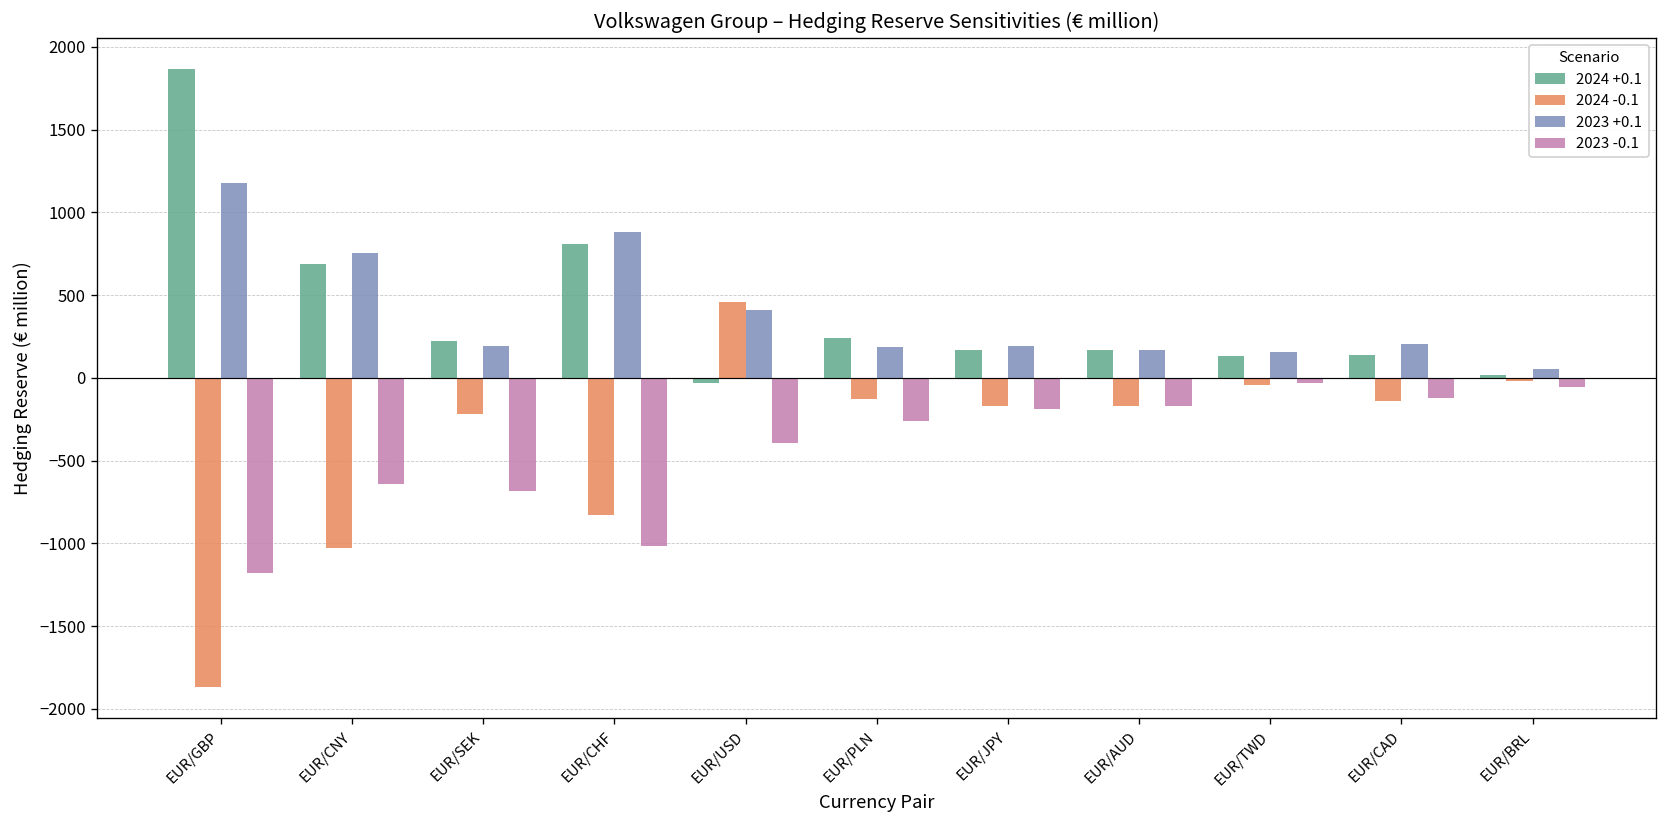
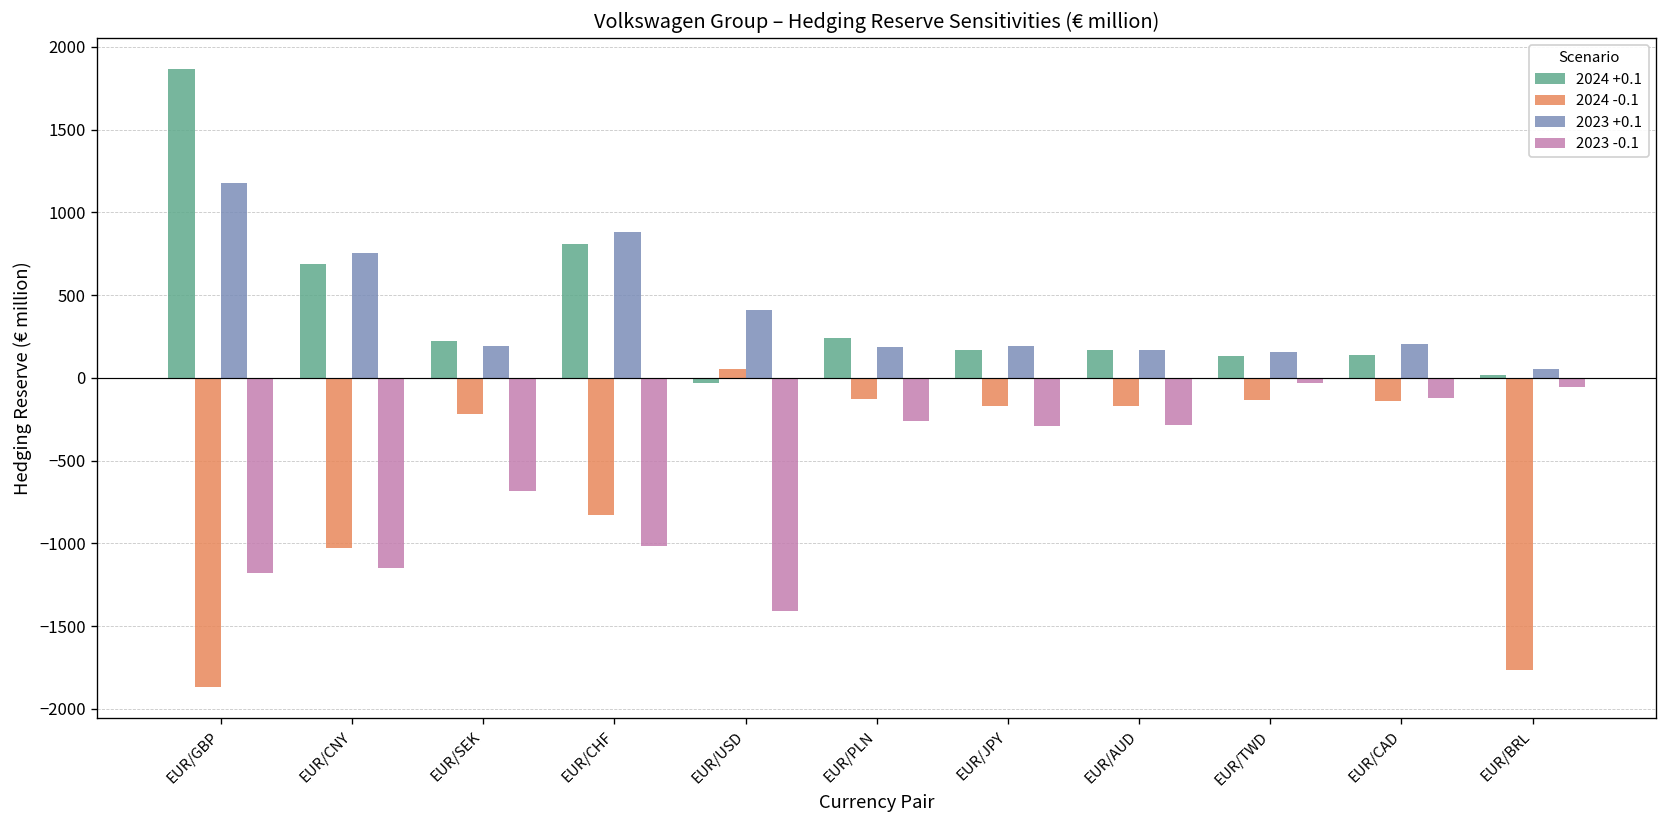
2023 -0.1, EUR/CNY: -640 -> -1150
2024 -0.1, EUR/USD: 460 -> 60
2023 -0.1, EUR/USD: -390 -> -1410
2023 -0.1, EUR/JPY: -190 -> -290
2023 -0.1, EUR/AUD: -170 -> -280
2024 -0.1, EUR/TWD: -50 -> -130
2024 -0.1, EUR/BRL: -20 -> -1770
